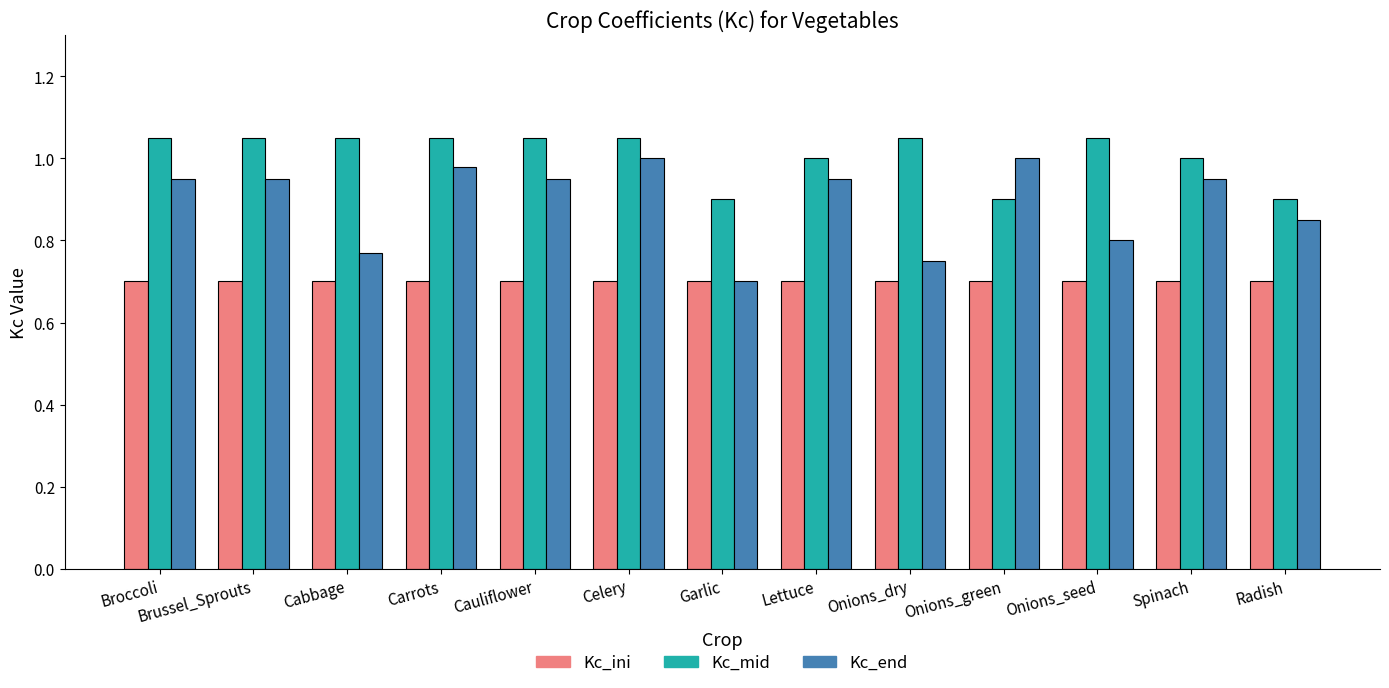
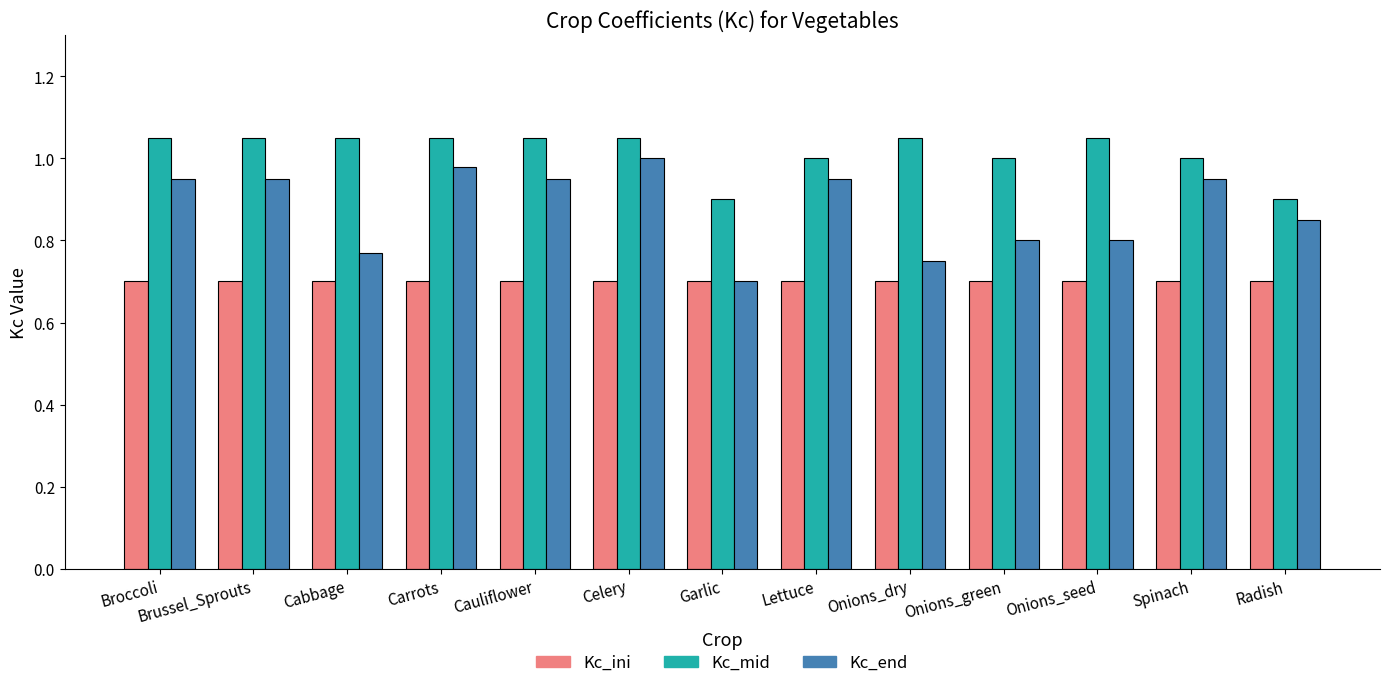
Kc_mid, Onions_green: 0.9 -> 1.0
Kc_end, Onions_green: 1.0 -> 0.8
